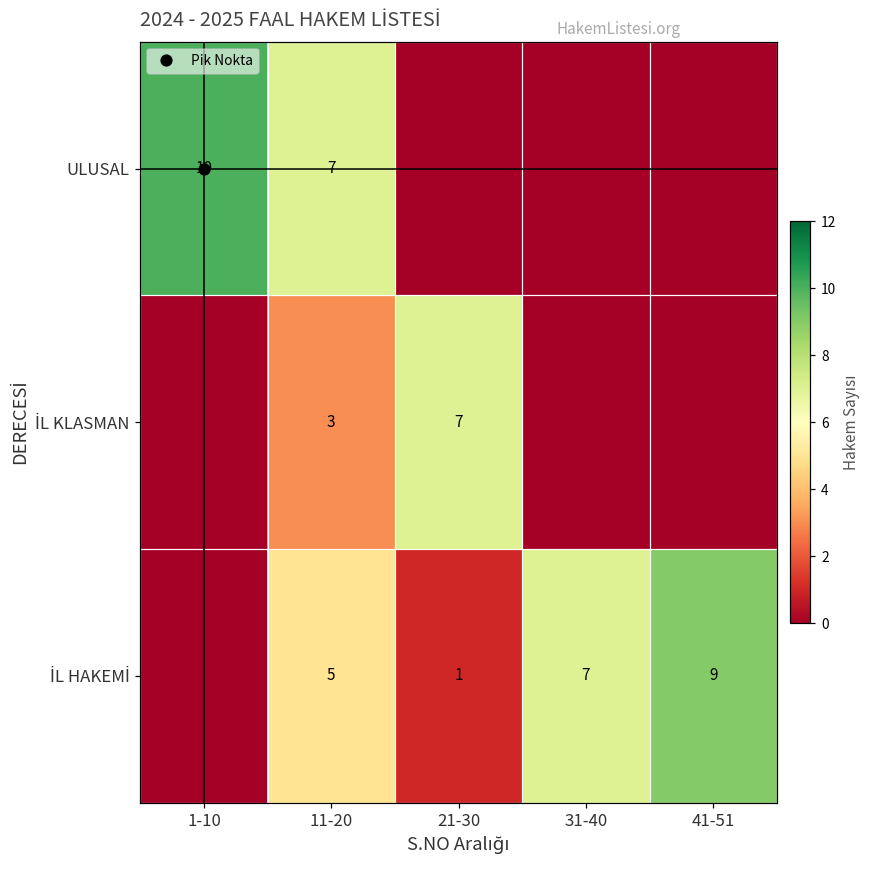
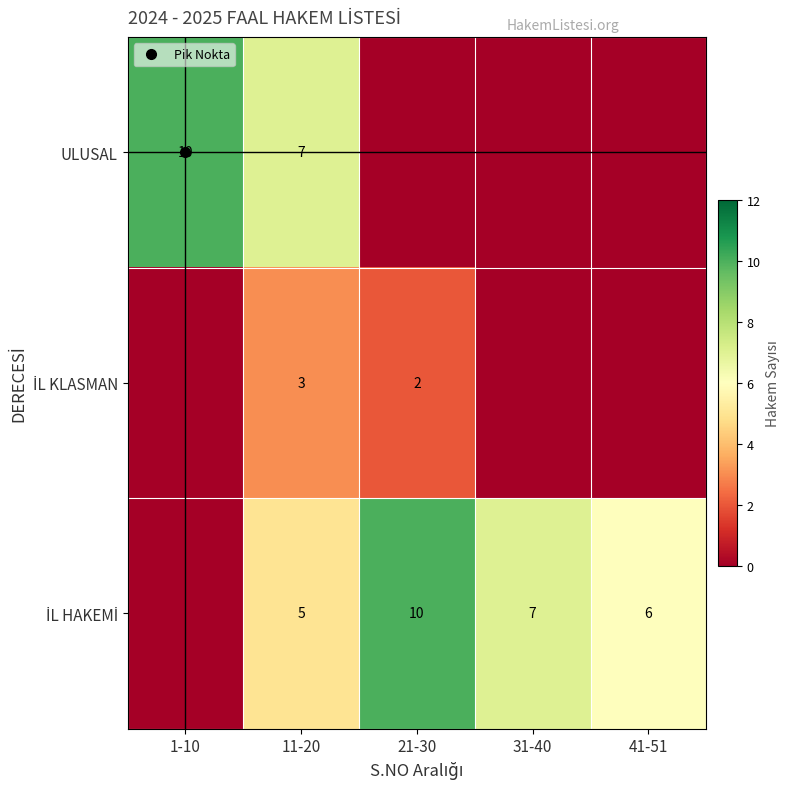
İL KLASMAN, 21-30: 7 -> 2
İL HAKEMİ, 21-30: 1 -> 10
İL HAKEMİ, 41-51: 9 -> 6
